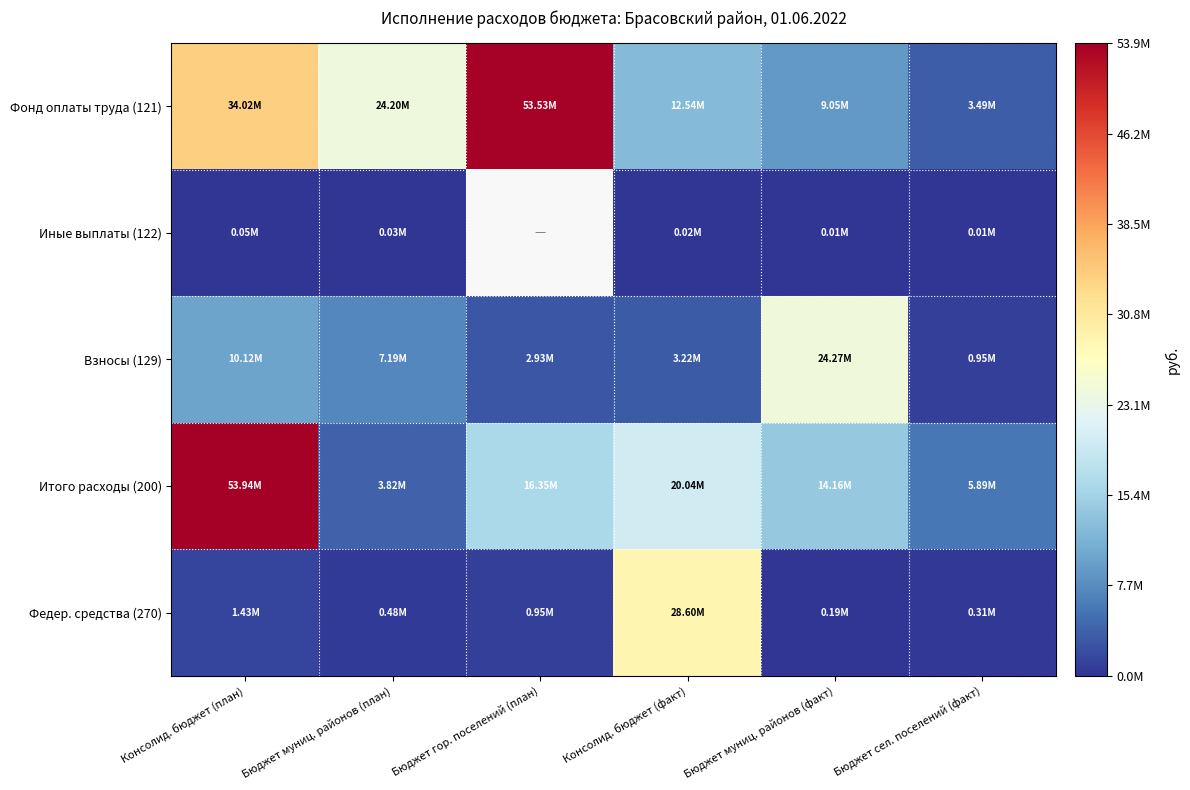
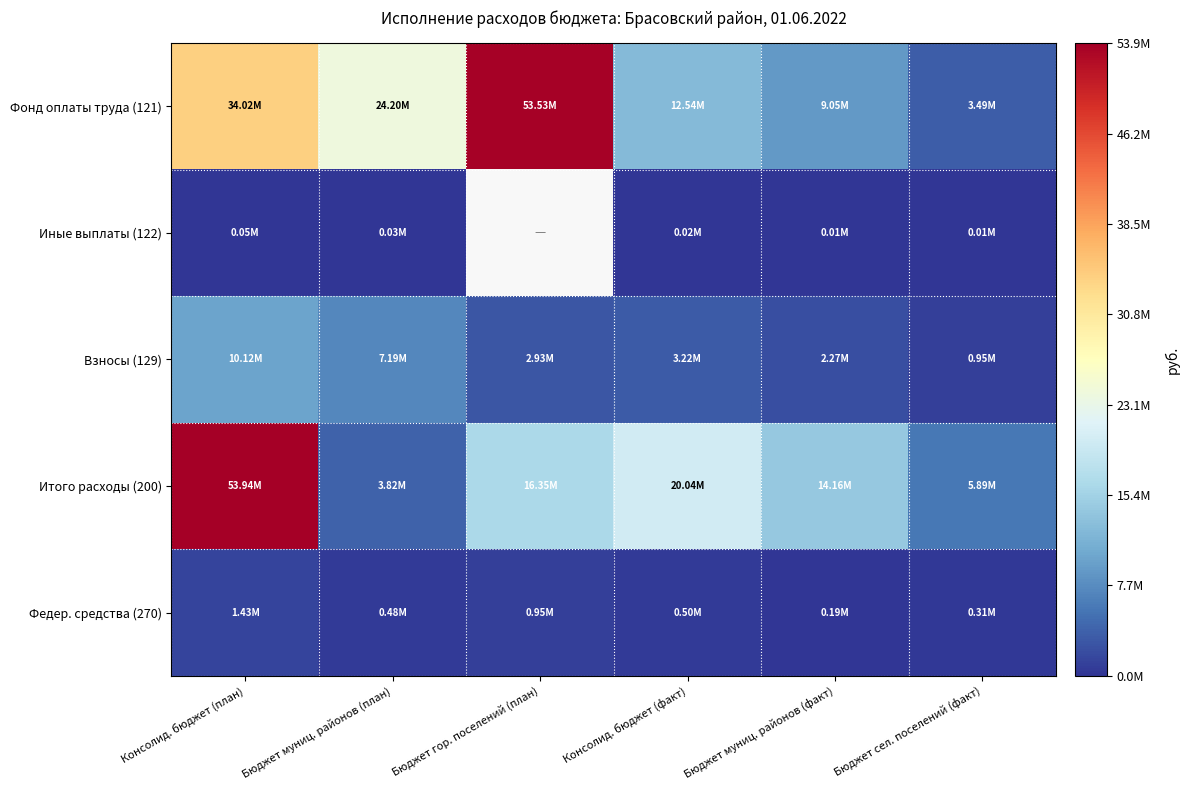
Взносы (129), Бюджет муниц. районов (факт): 24.27М -> 2.27М
Федер. средства (270), Консолид. бюджет (факт): 28.60М -> 0.50М
